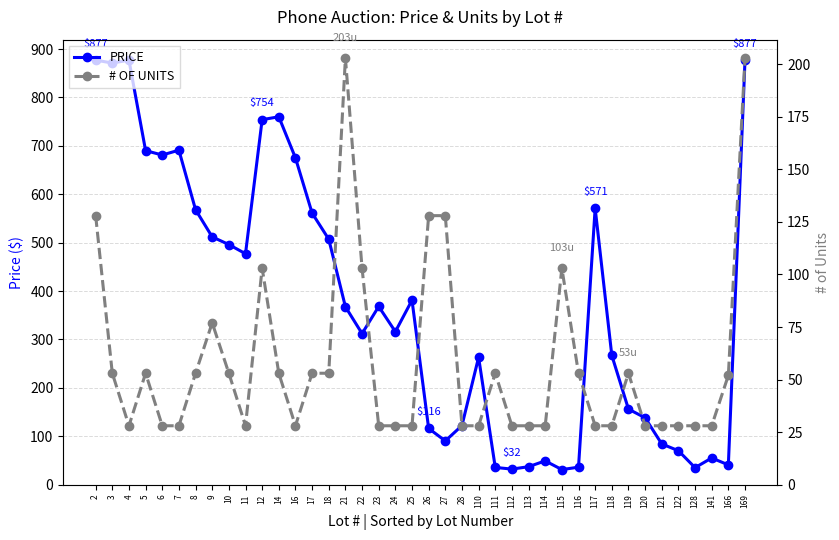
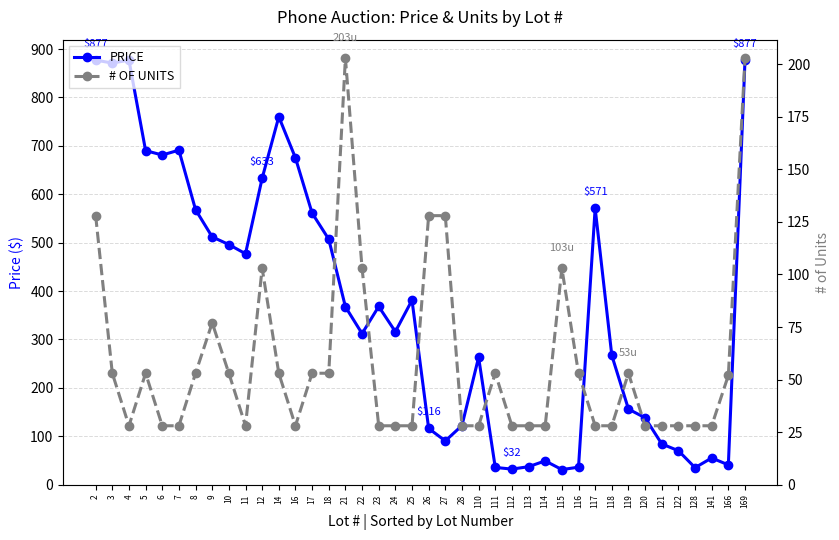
PRICE, 12: $754 -> $633
